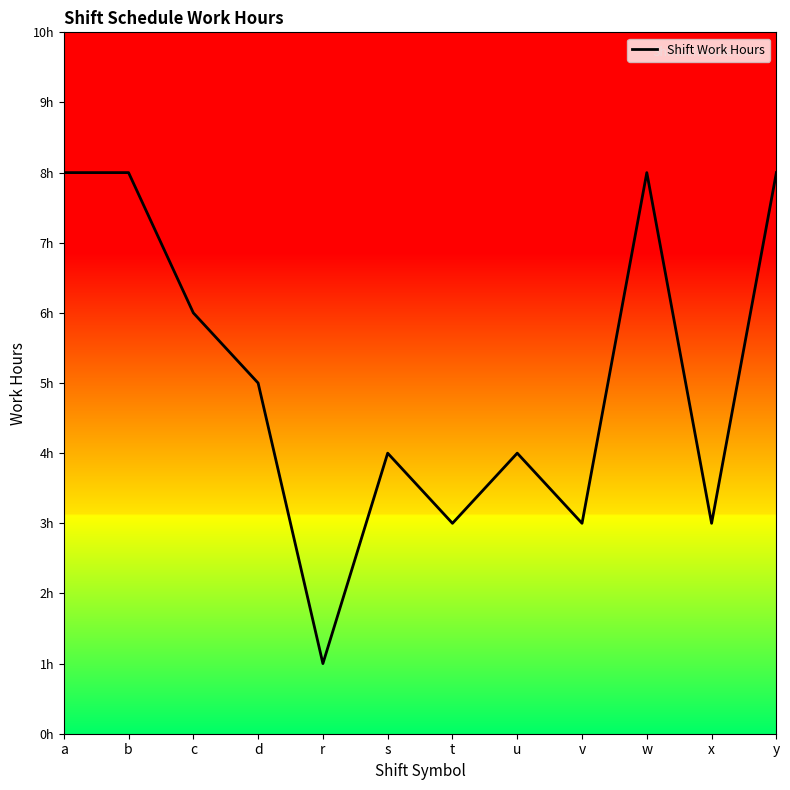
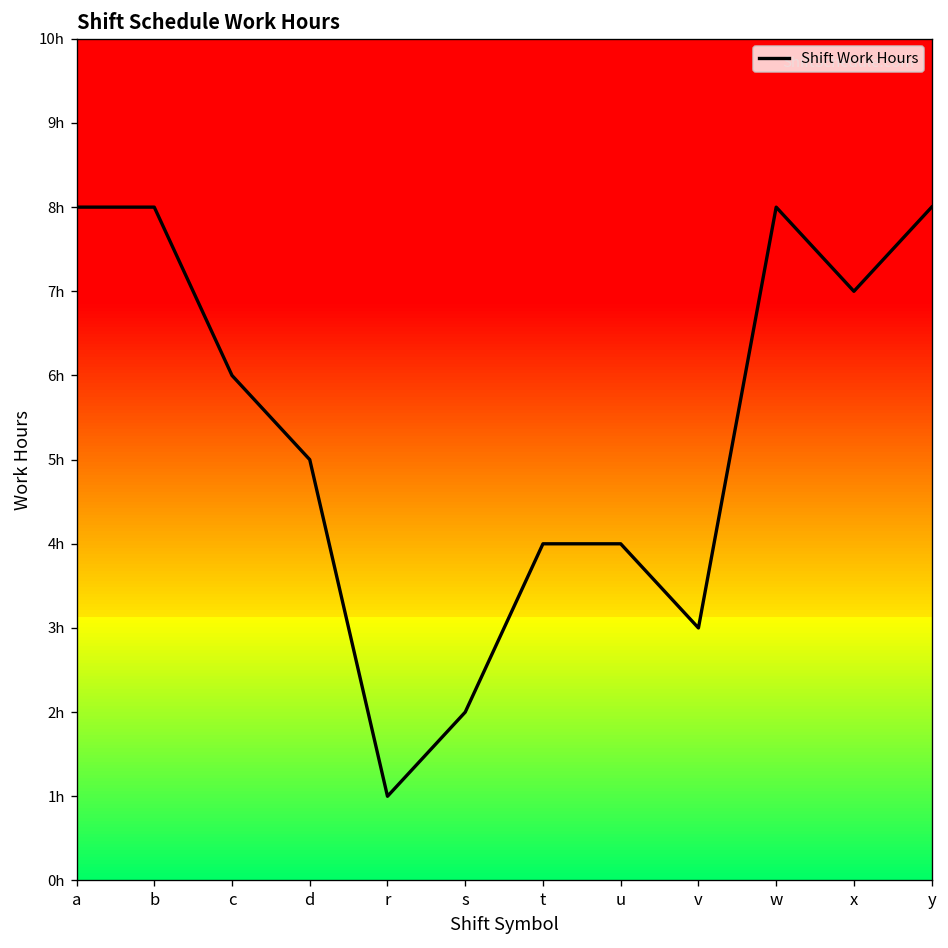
s: 4h -> 2h
t: 3h -> 4h
x: 3h -> 7h
